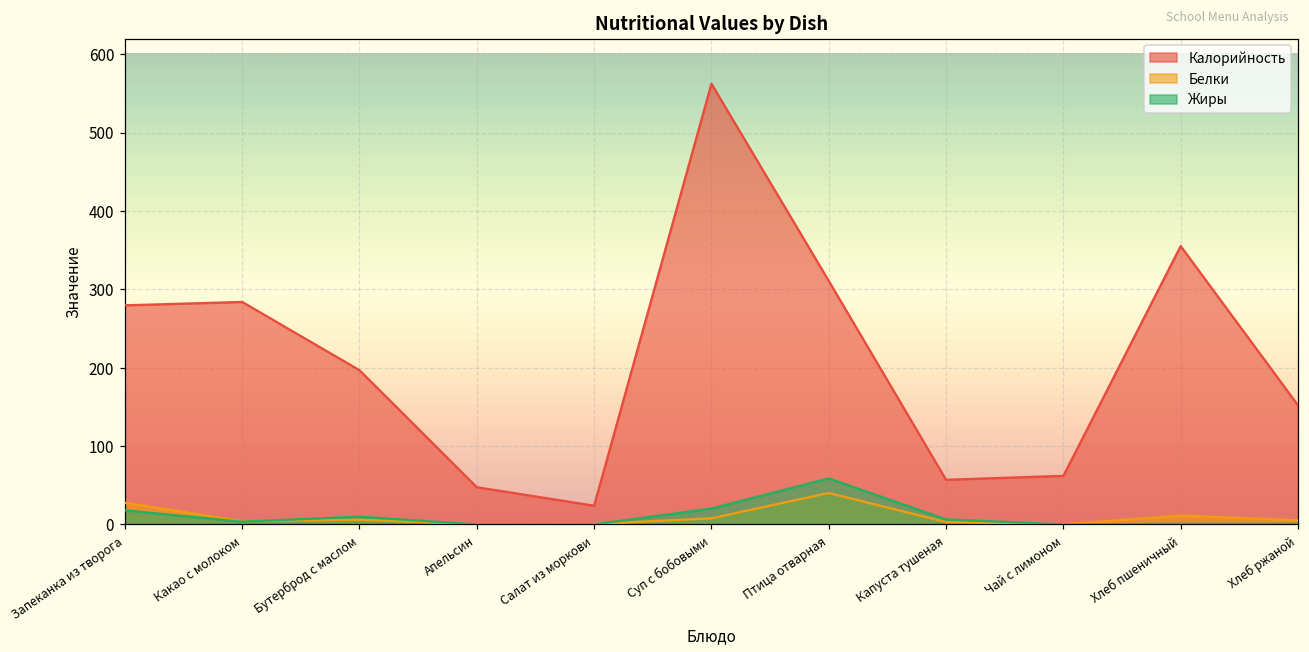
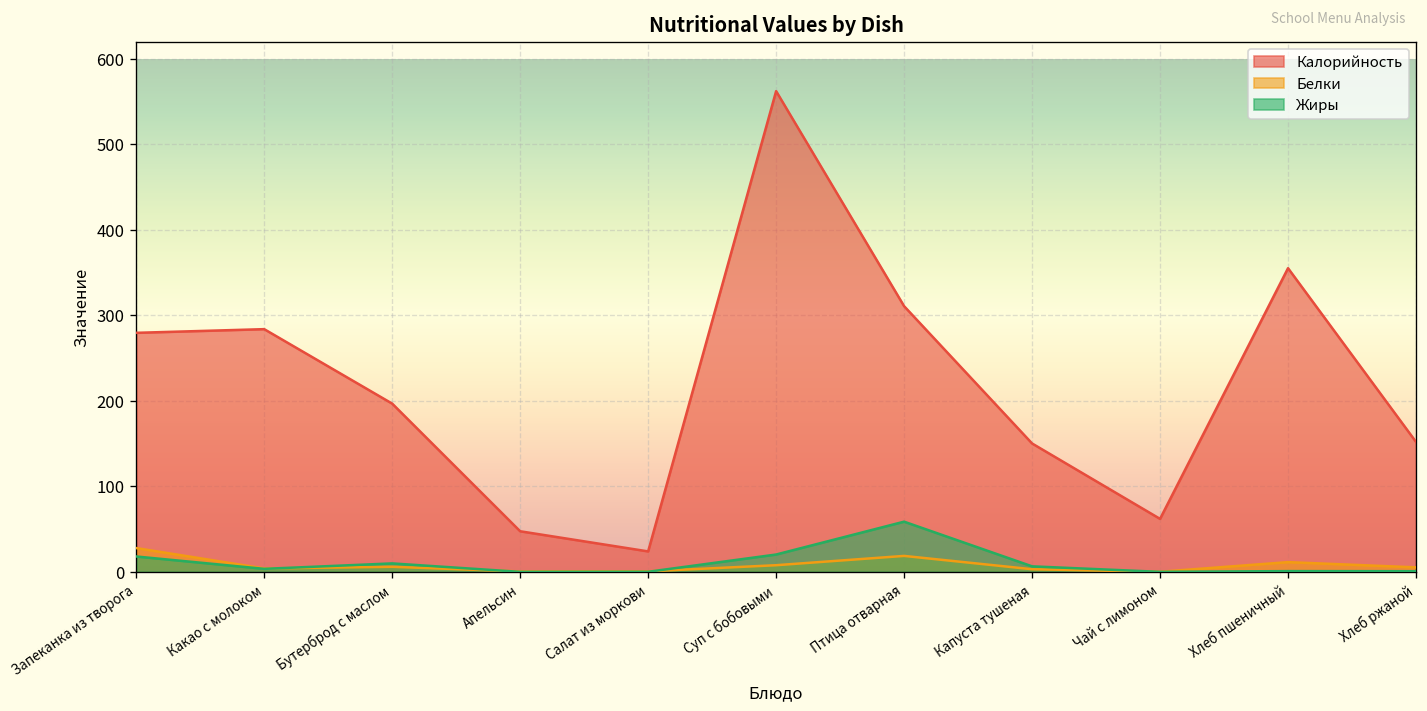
Белки, Птица отварная: 40 -> 20
Калорийность, Капуста тушеная: 60 -> 150
